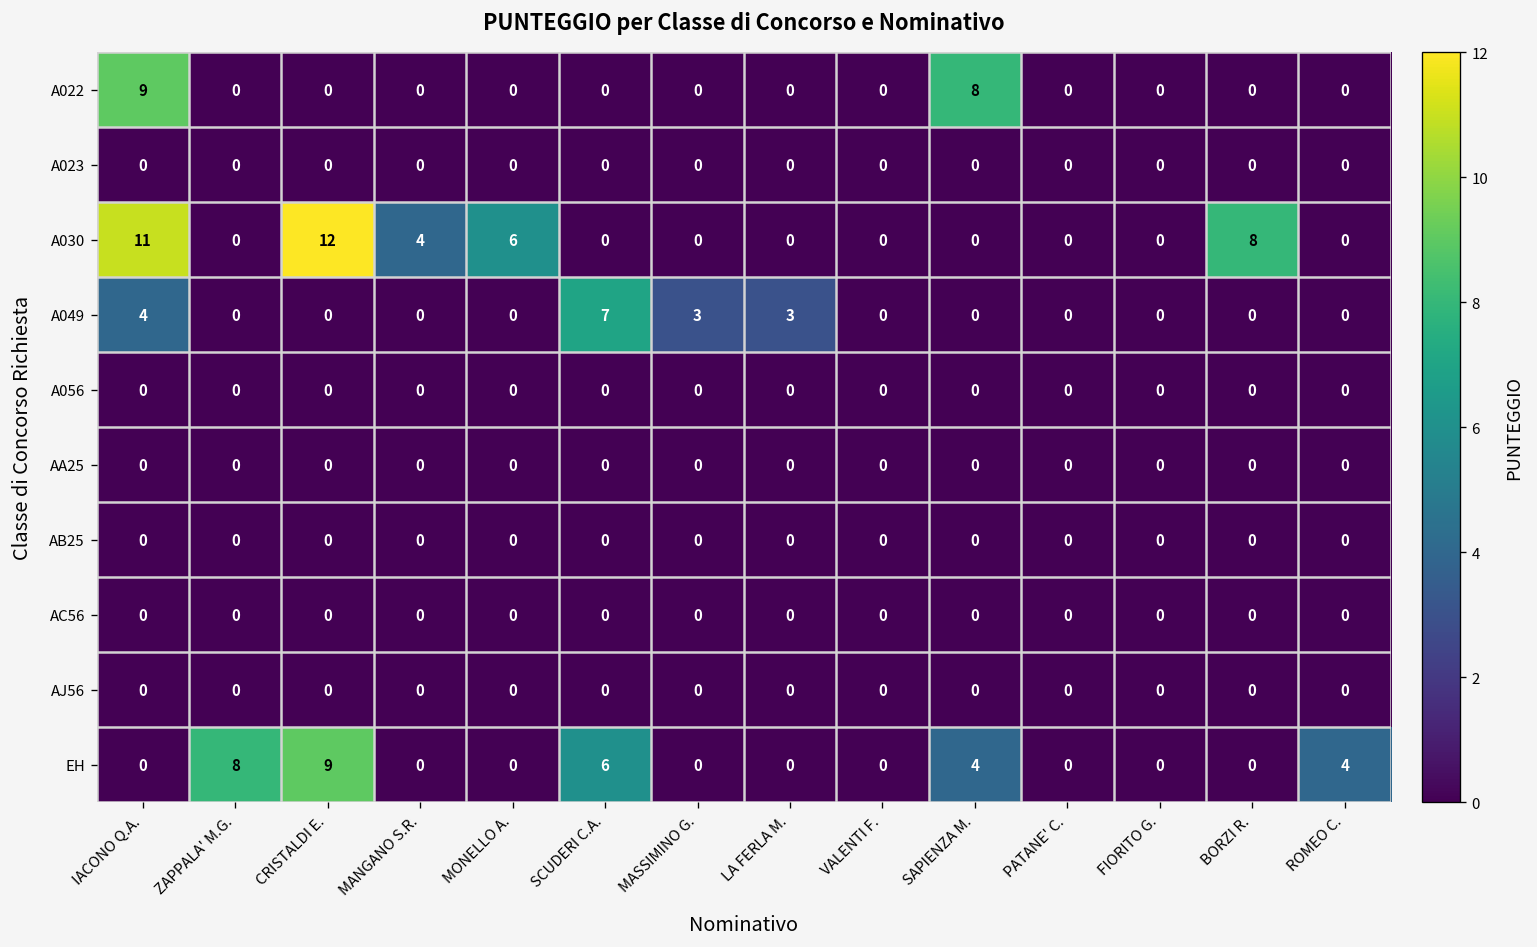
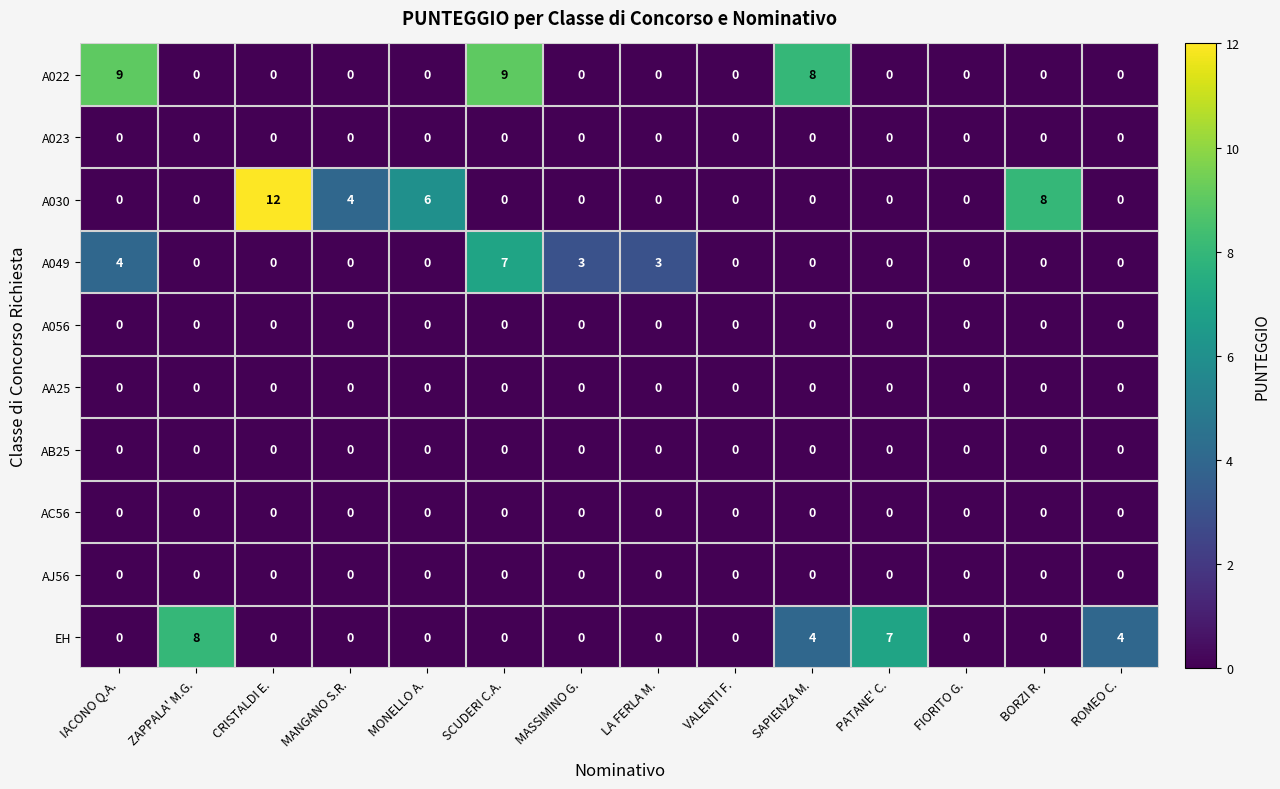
A022, SCUDERI C.A.: 0 -> 9
A030, IACONO Q.A.: 11 -> 0
EH, CRISTALDI E.: 9 -> 0
EH, SCUDERI C.A.: 6 -> 0
EH, PATANE' C.: 0 -> 7
